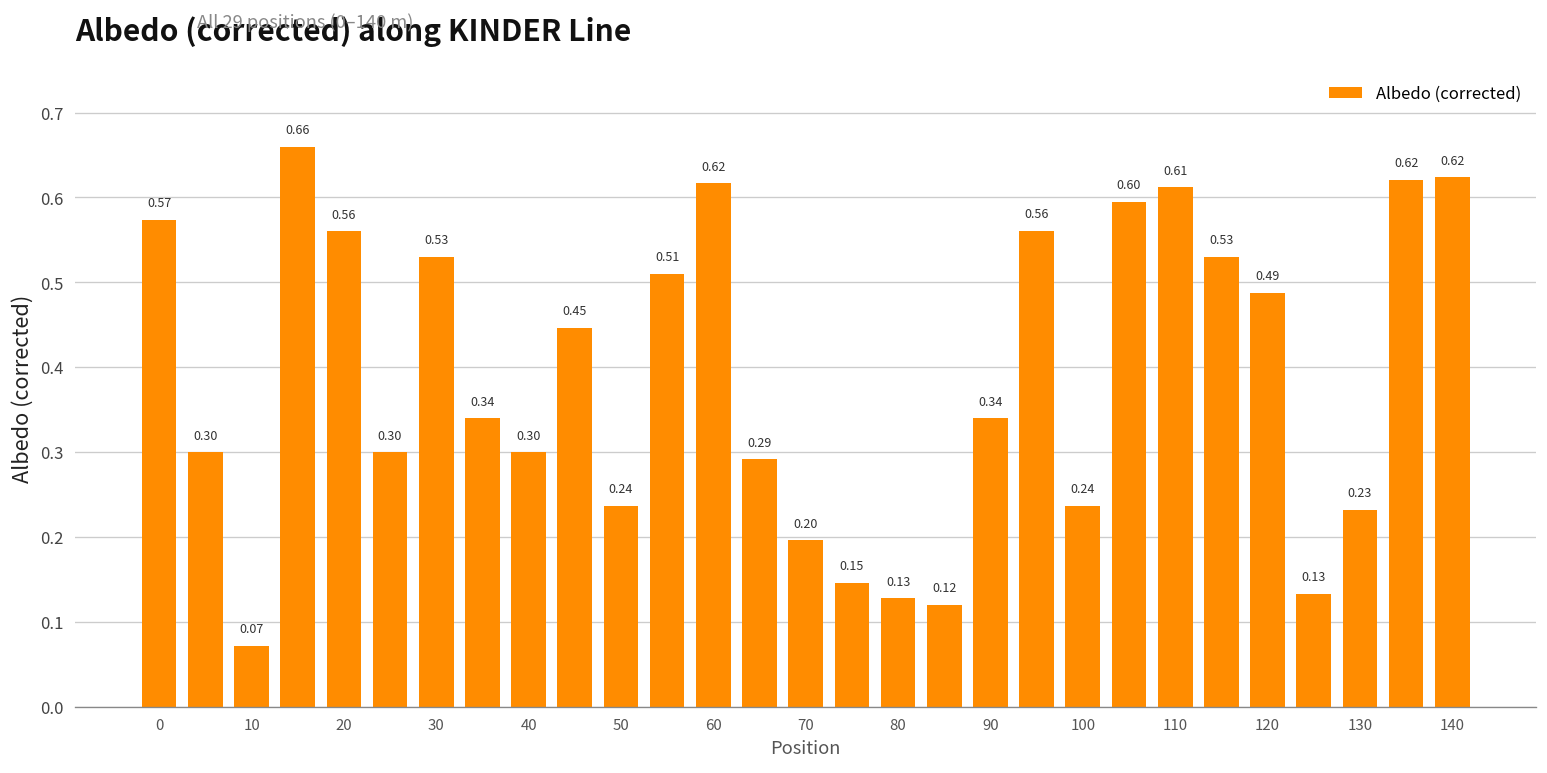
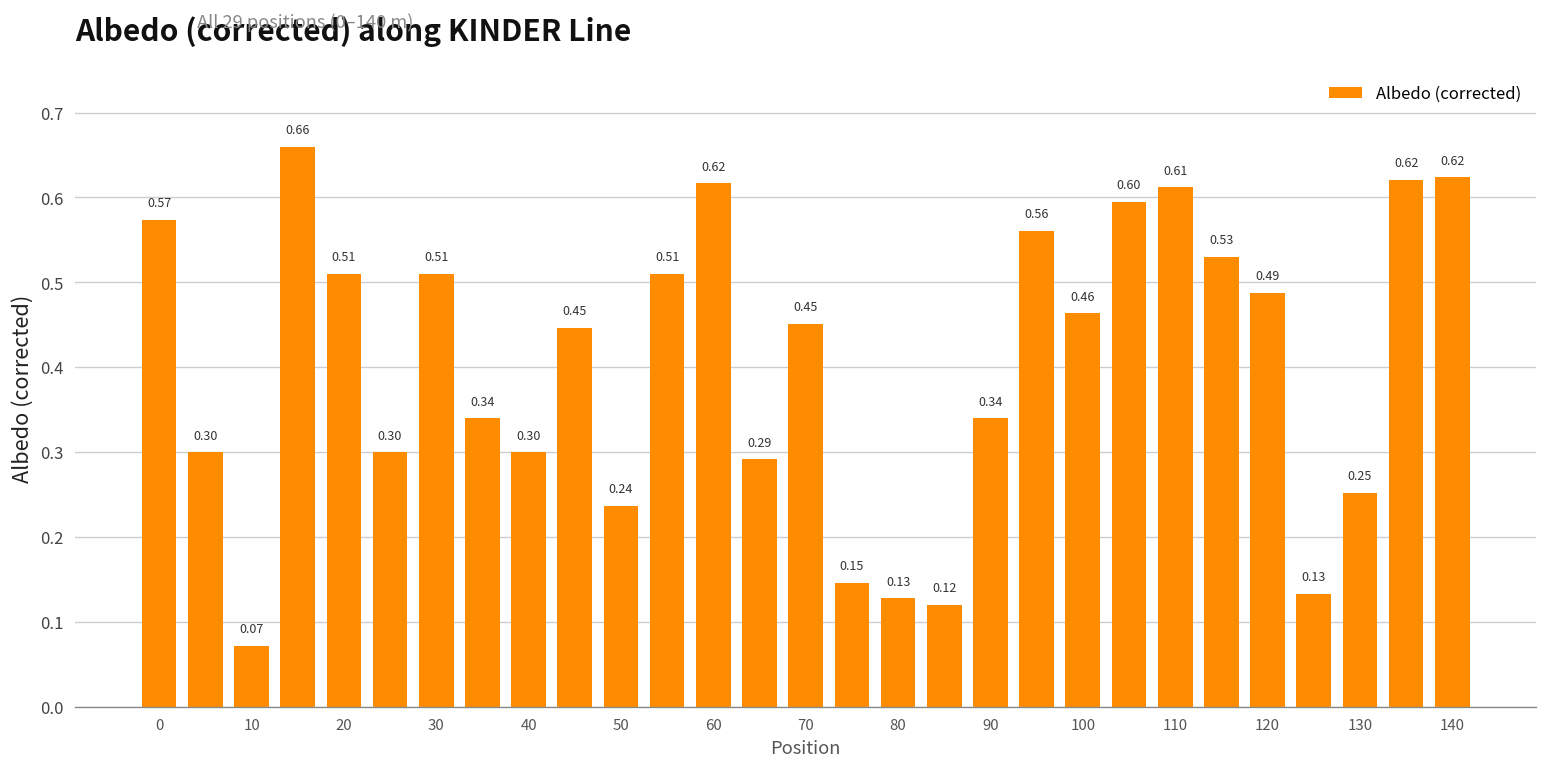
20: 0.56 -> 0.51
30: 0.53 -> 0.51
70: 0.20 -> 0.45
100: 0.24 -> 0.46
130: 0.23 -> 0.25
